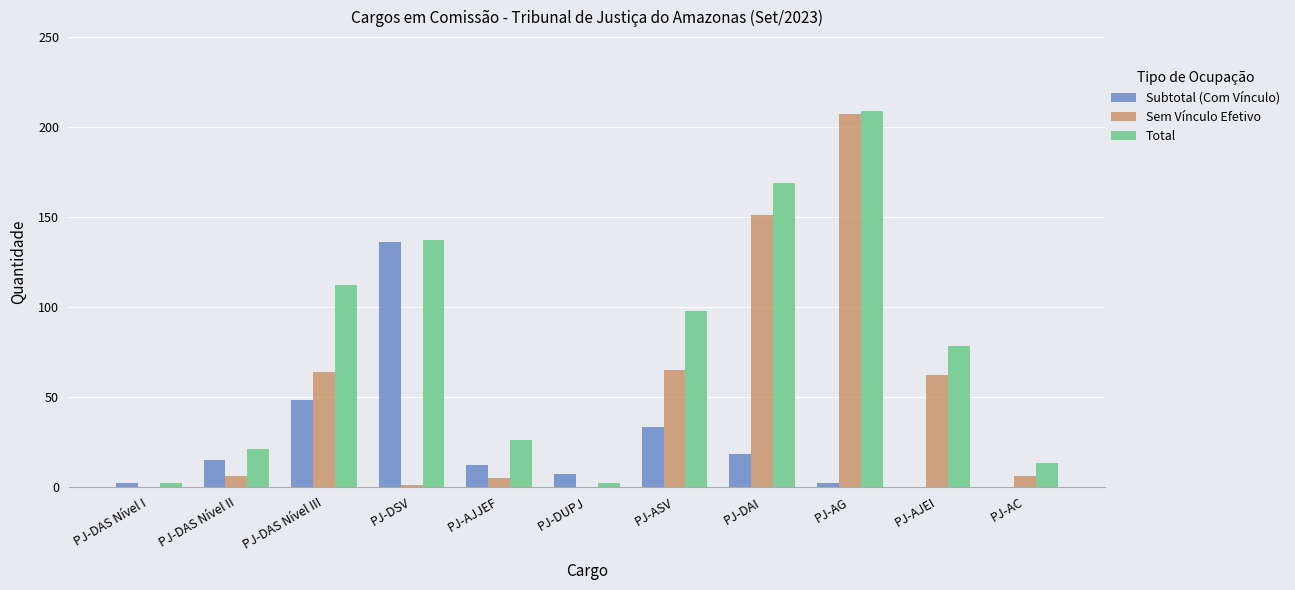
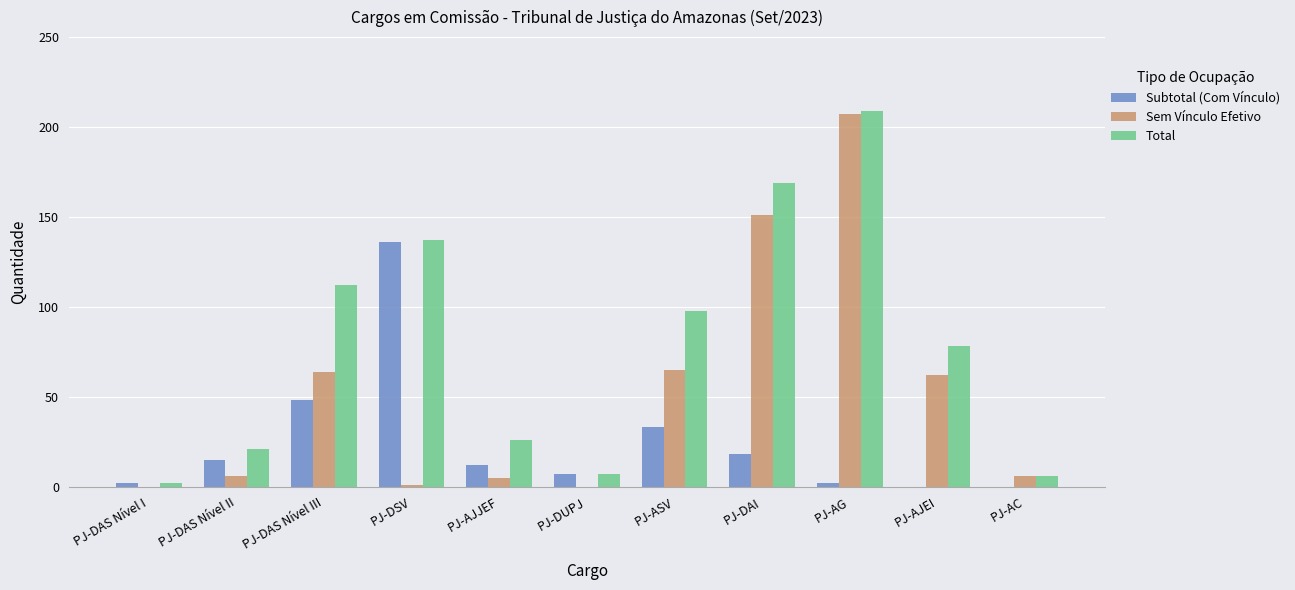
Total, PJ-DUPJ: 2 -> 7
Total, PJ-AC: 13 -> 6
